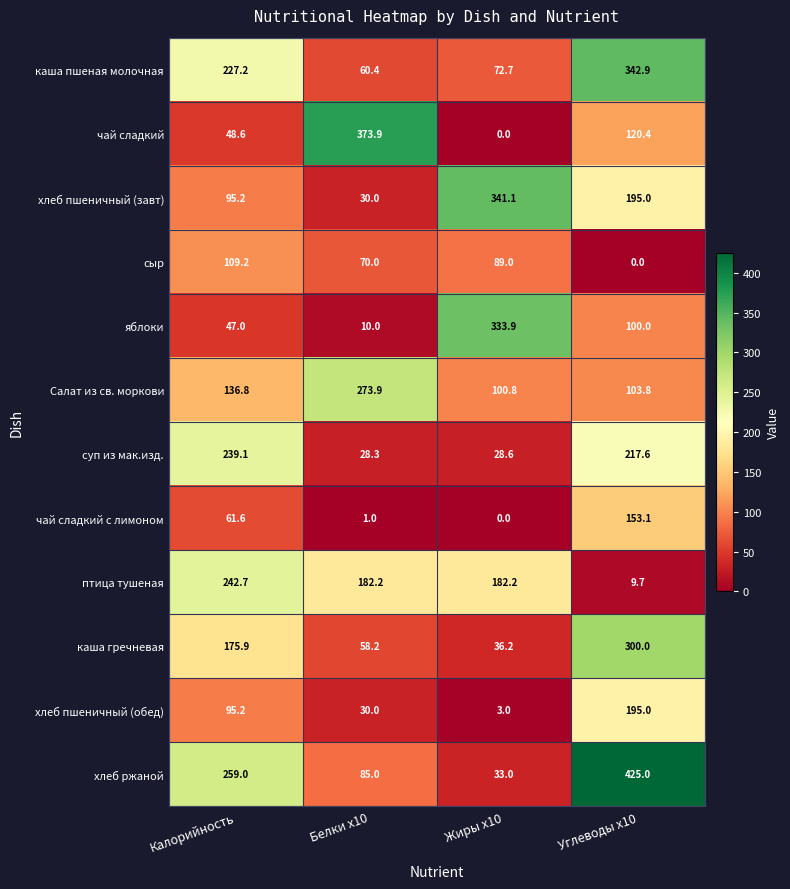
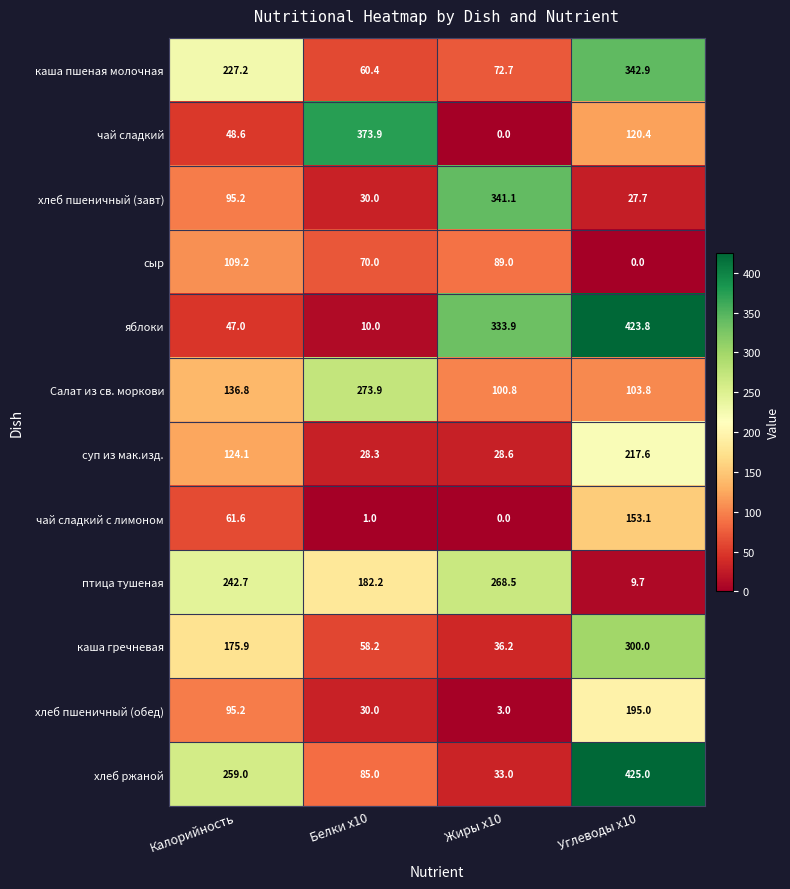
хлеб пшеничный (завт), Углеводы x10: 195.0 -> 27.7
яблоки, Углеводы x10: 100.0 -> 423.8
суп из мак.изд., Калорийность: 239.1 -> 124.1
птица тушеная, Жиры x10: 182.2 -> 268.5
